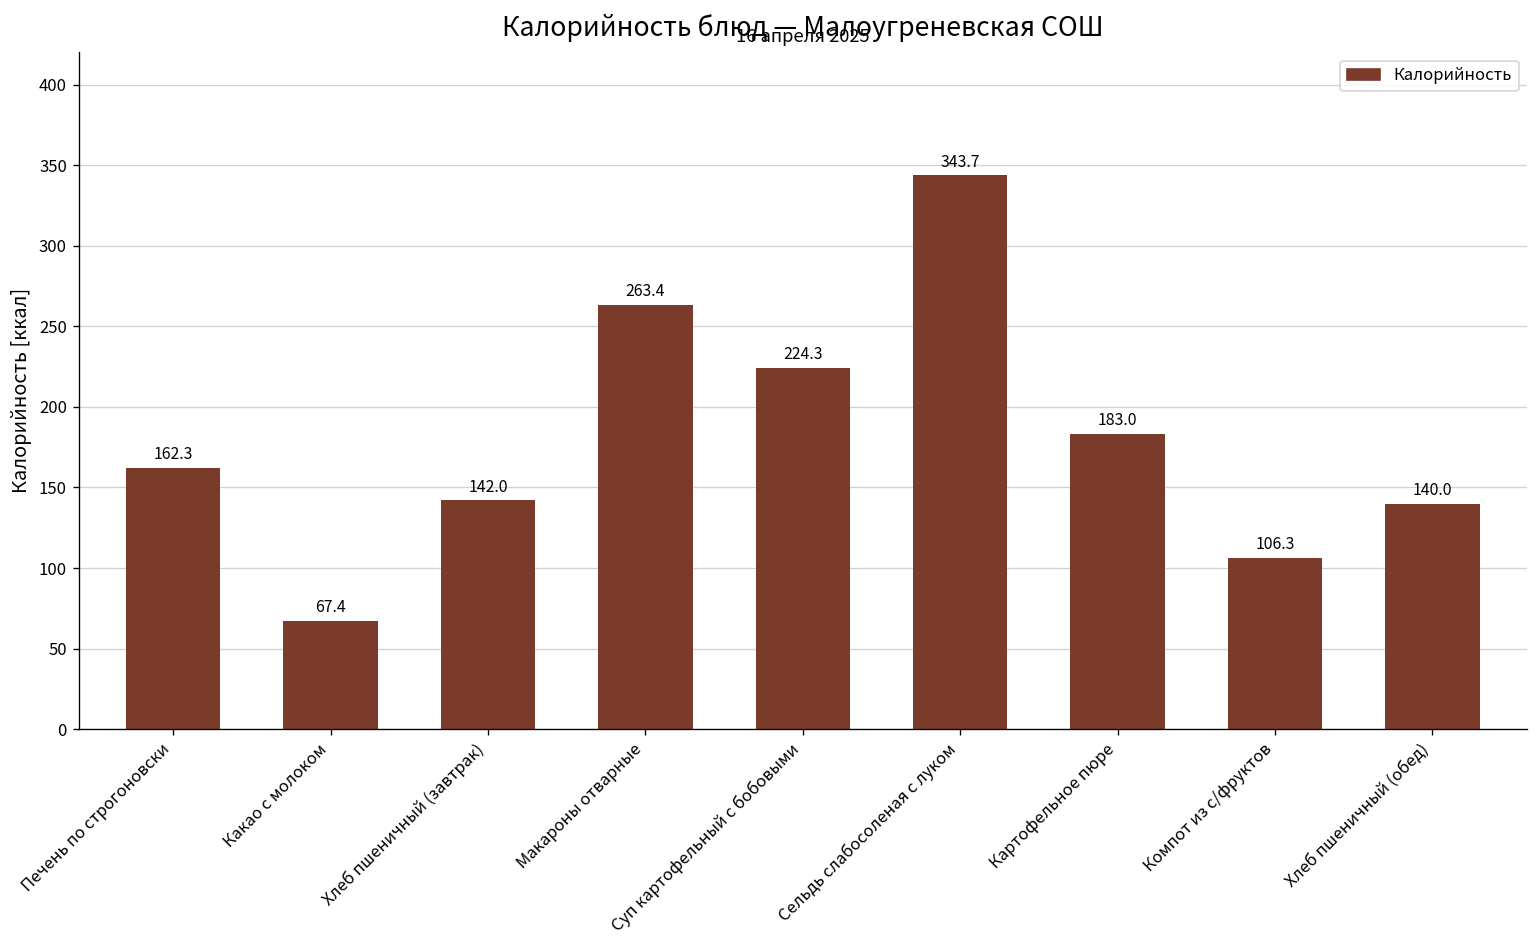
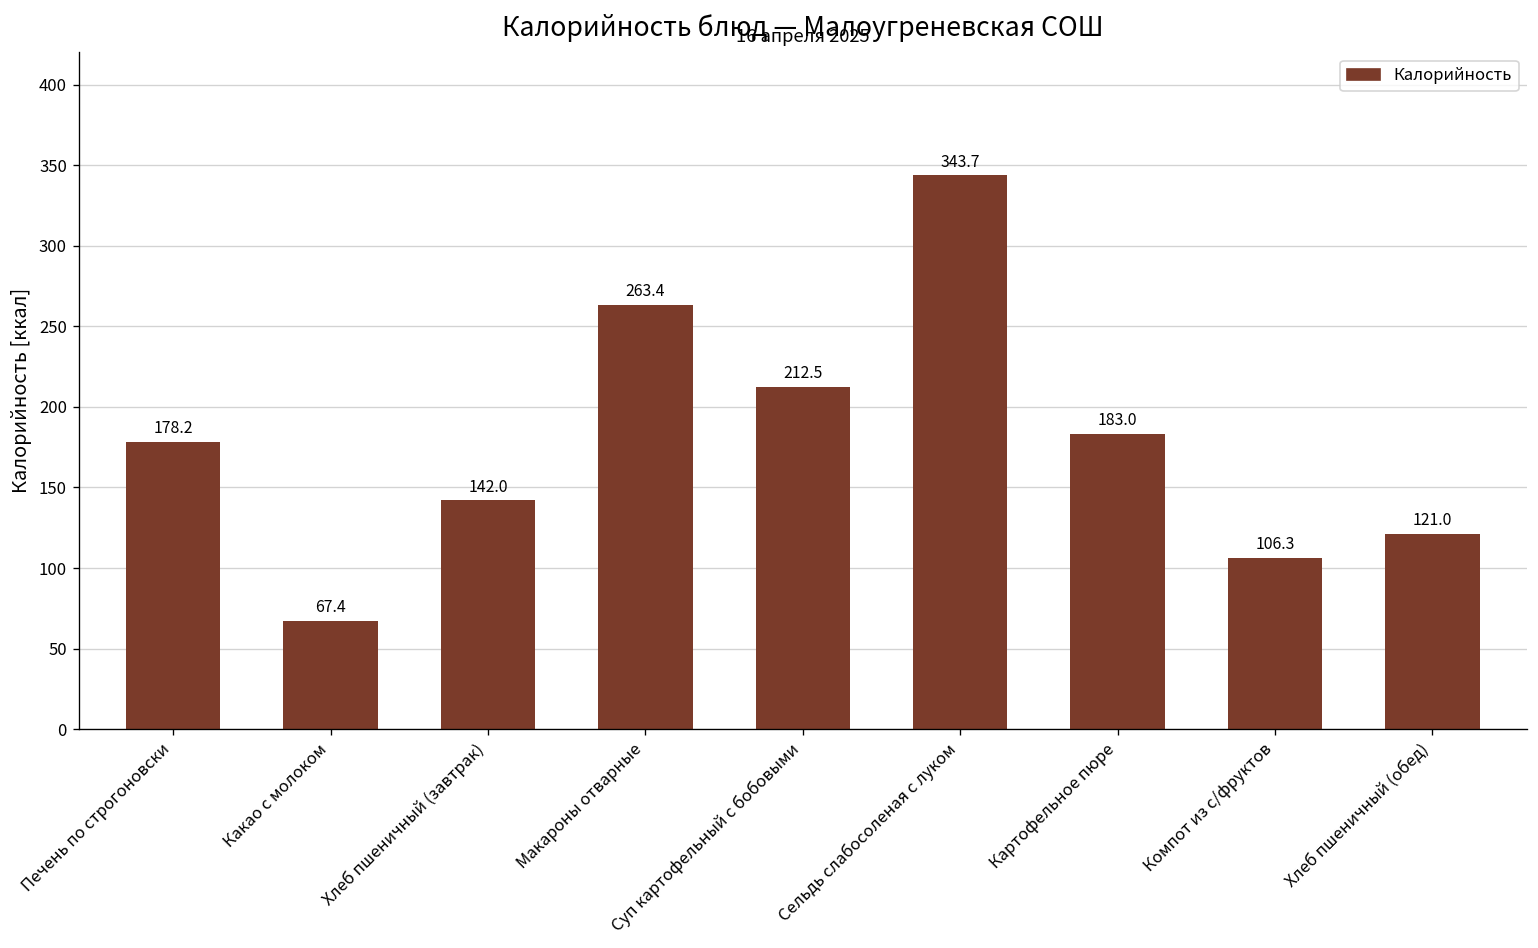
Печень по строгоновски: 162.3 -> 178.2
Суп картофельный с бобовыми: 224.3 -> 212.5
Хлеб пшеничный (обед): 140.0 -> 121.0
